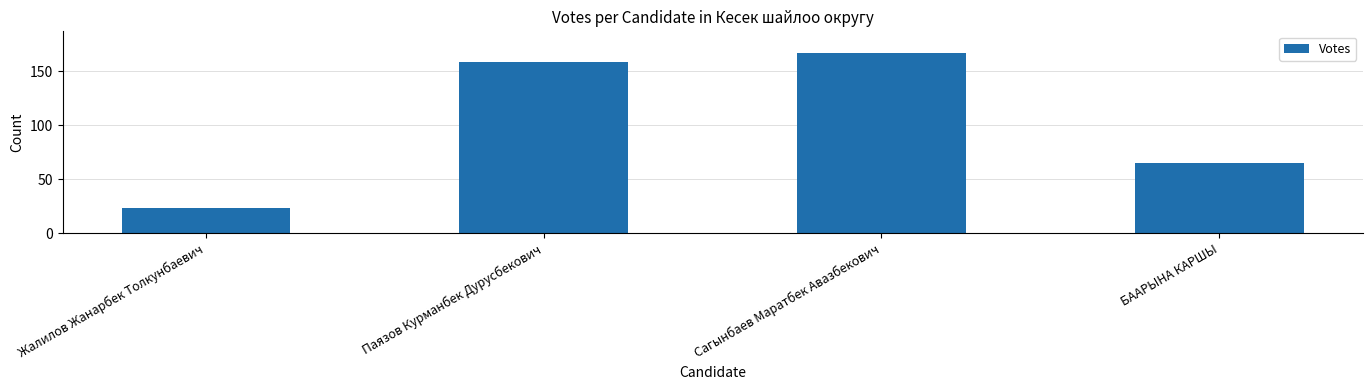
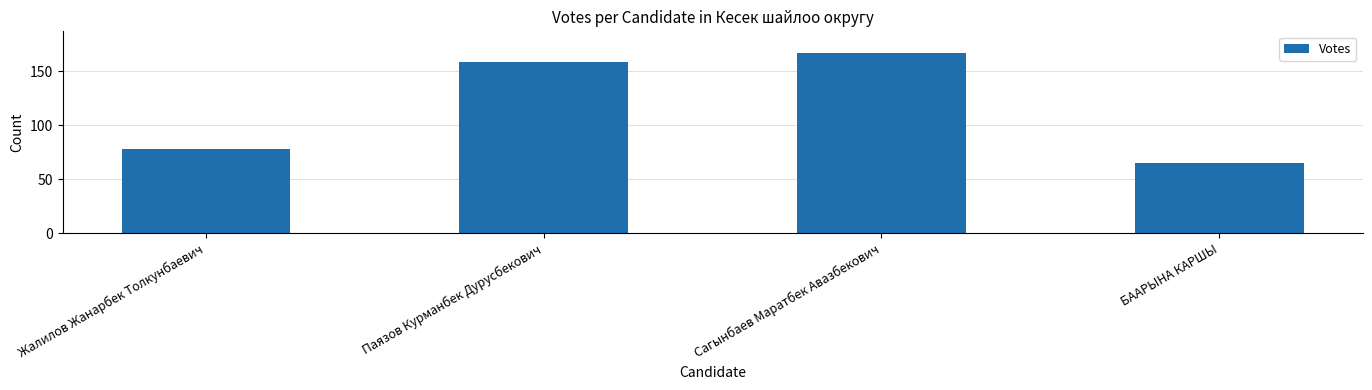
Жалилов Жанарбек Толкунбаевич: 23 -> 78
